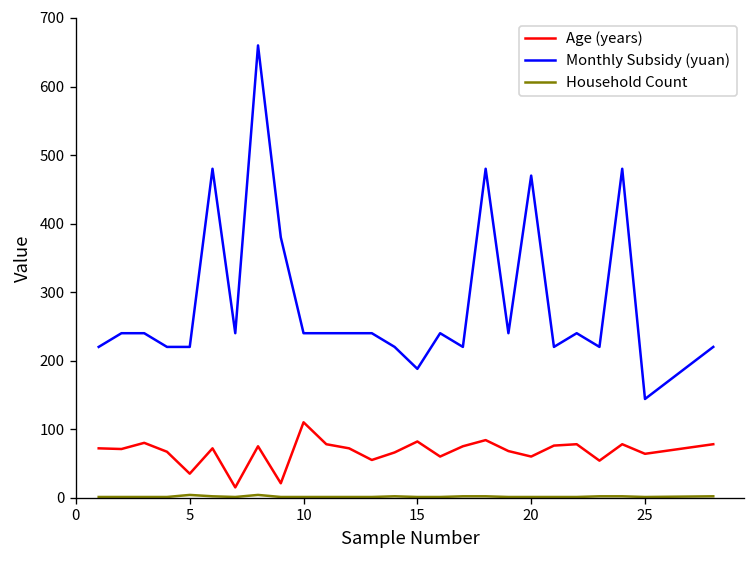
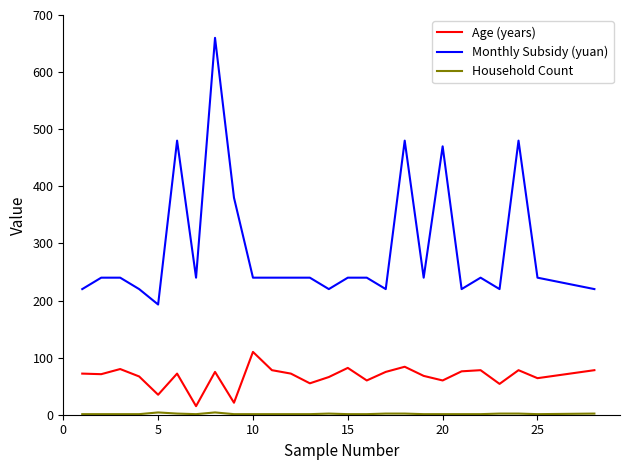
Monthly Subsidy (yuan), 5: 220 -> 190
Monthly Subsidy (yuan), 15: 190 -> 240
Monthly Subsidy (yuan), 25: 140 -> 240
